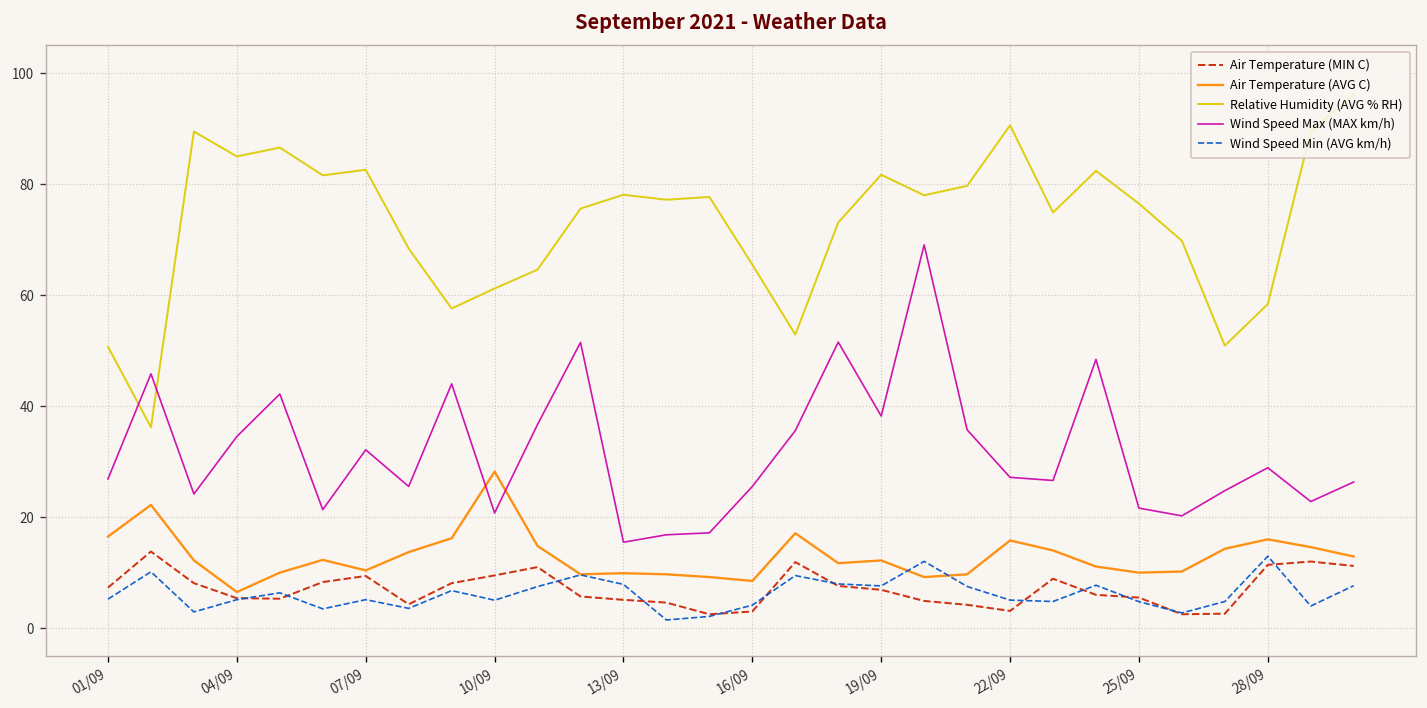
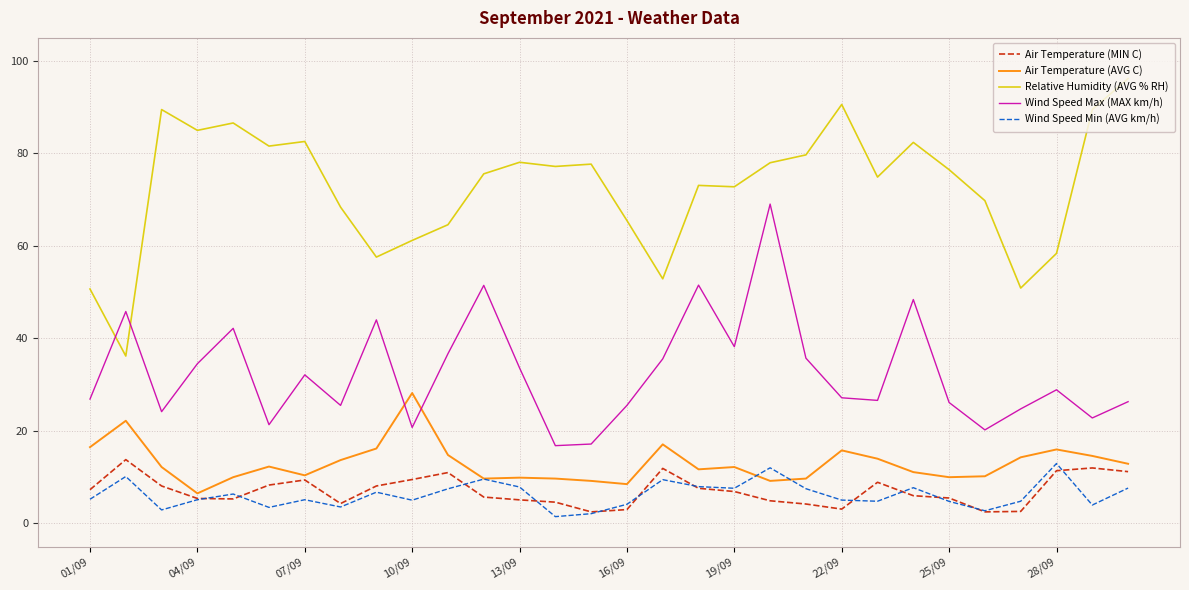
Wind Speed Max (MAX km/h), 13/09: 15 -> 34
Relative Humidity (AVG % RH), 19/09: 82 -> 73
Wind Speed Max (MAX km/h), 25/09: 22 -> 26
